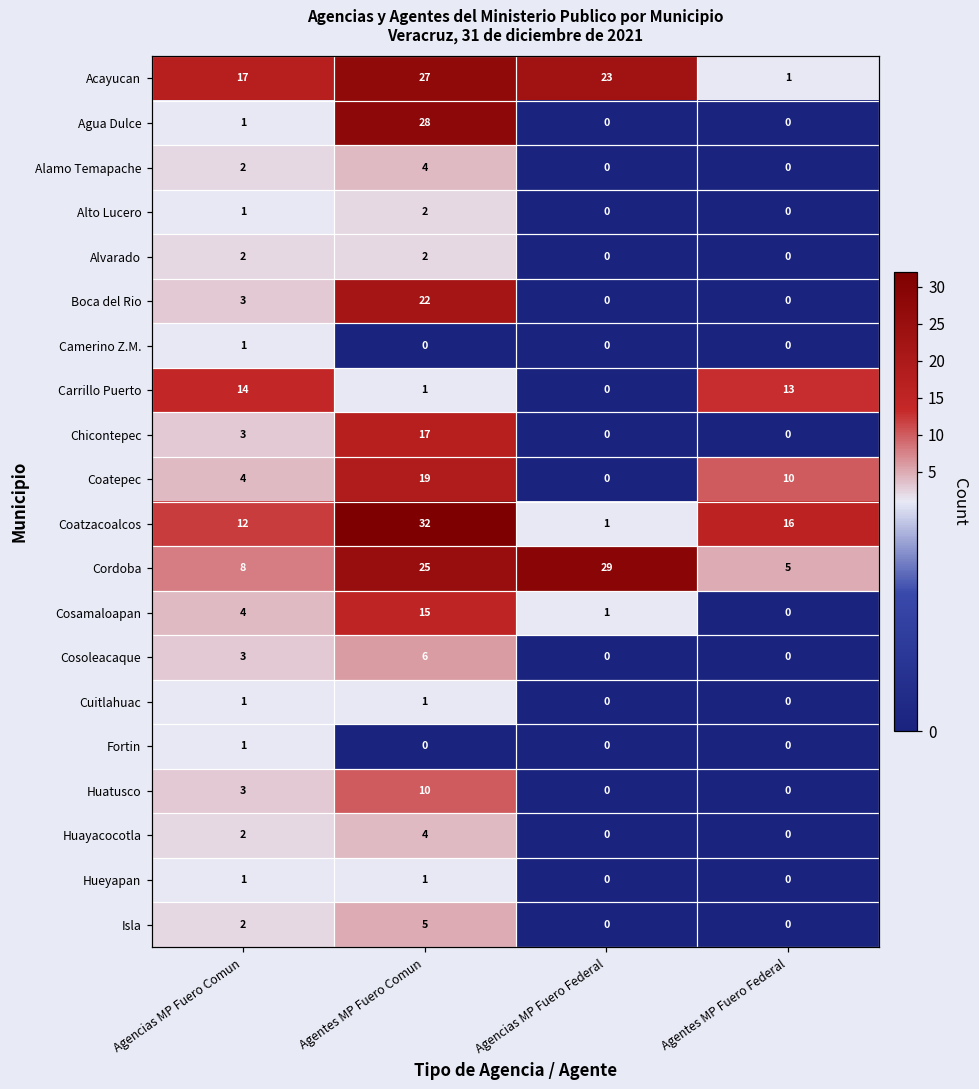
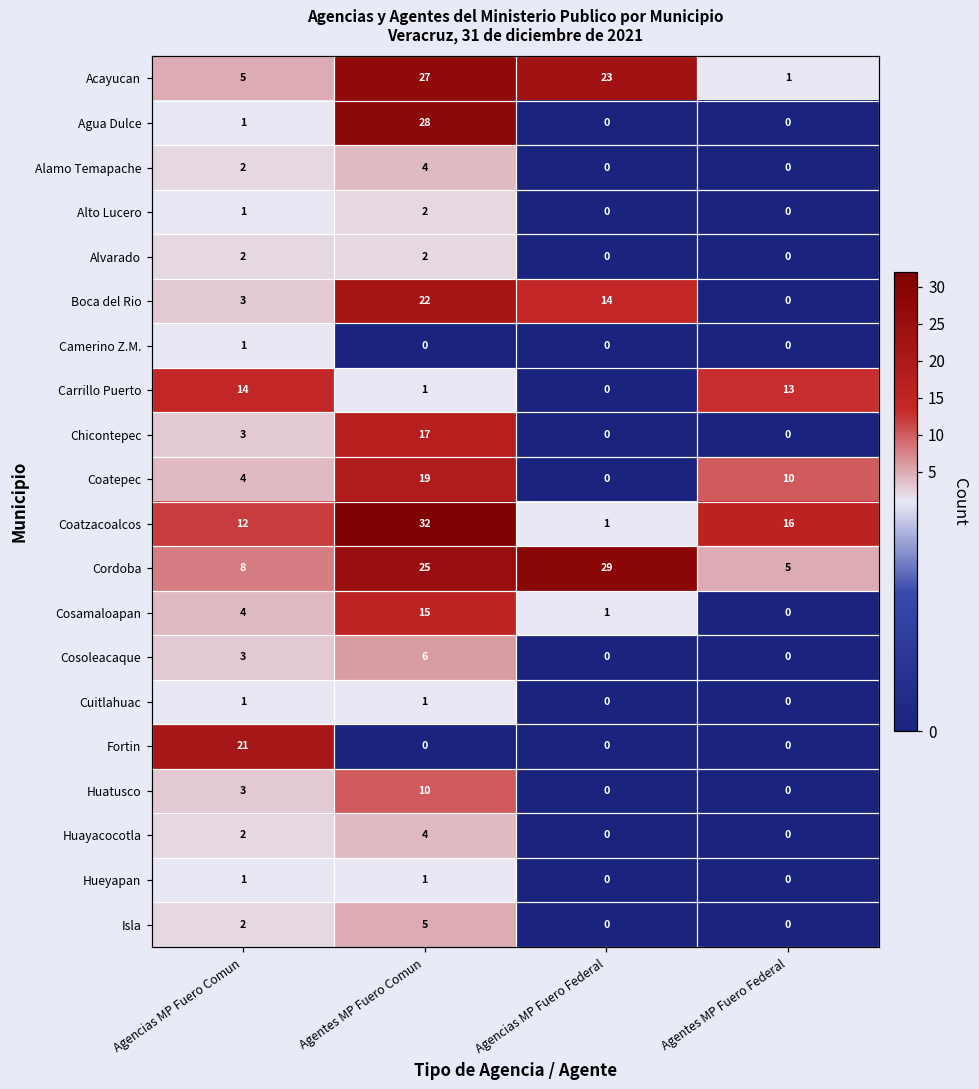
Acayucan, Agencias MP Fuero Comun: 17 -> 5
Boca del Rio, Agencias MP Fuero Federal: 0 -> 14
Fortin, Agencias MP Fuero Comun: 1 -> 21
